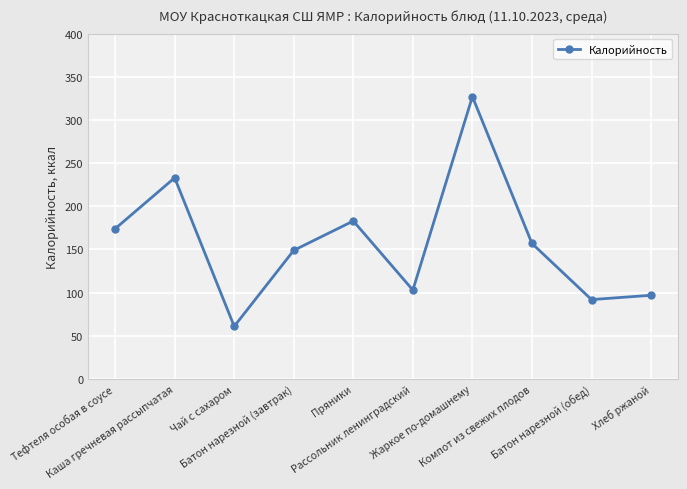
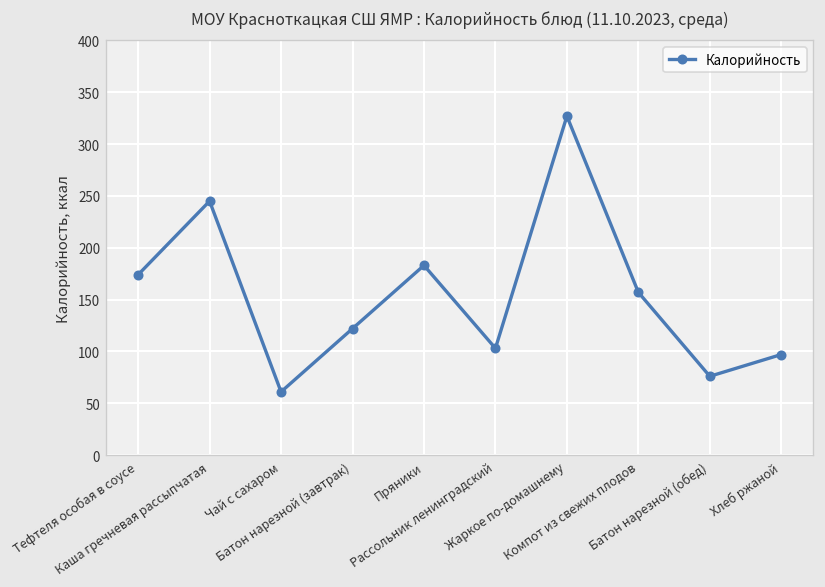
Каша гречневая рассыпчатая: 230 -> 250
Батон нарезной (завтрак): 150 -> 120
Батон нарезной (обед): 90 -> 80
